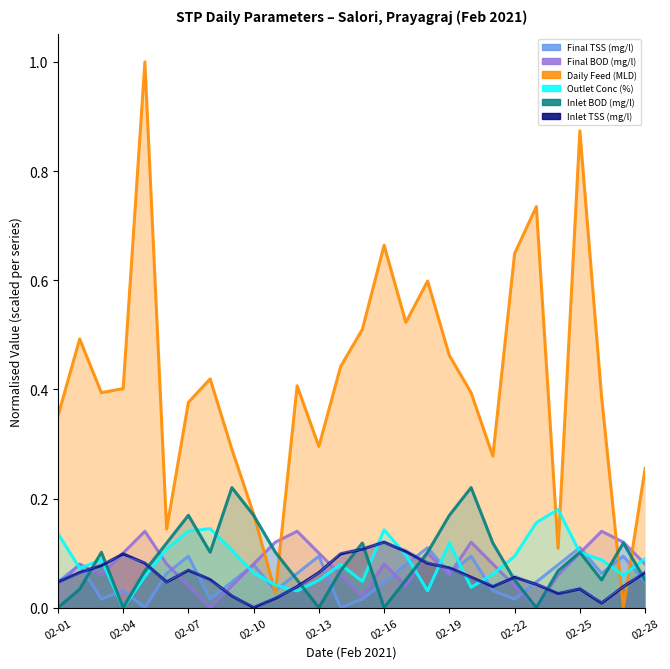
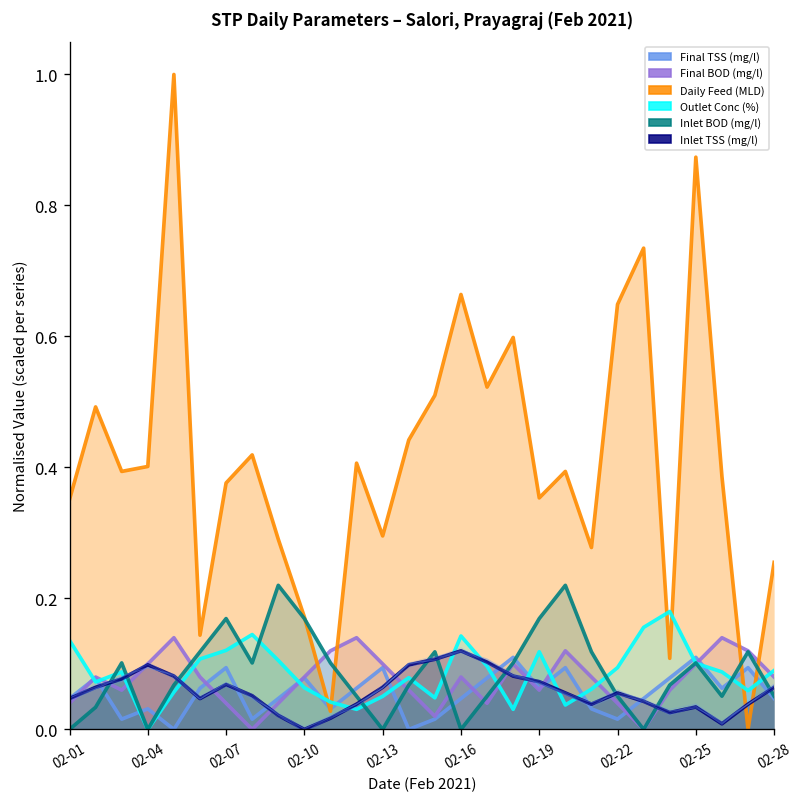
Outlet Conc (%), 02-07: 0.14 -> 0.12
Daily Feed (MLD), 02-19: 0.46 -> 0.35
